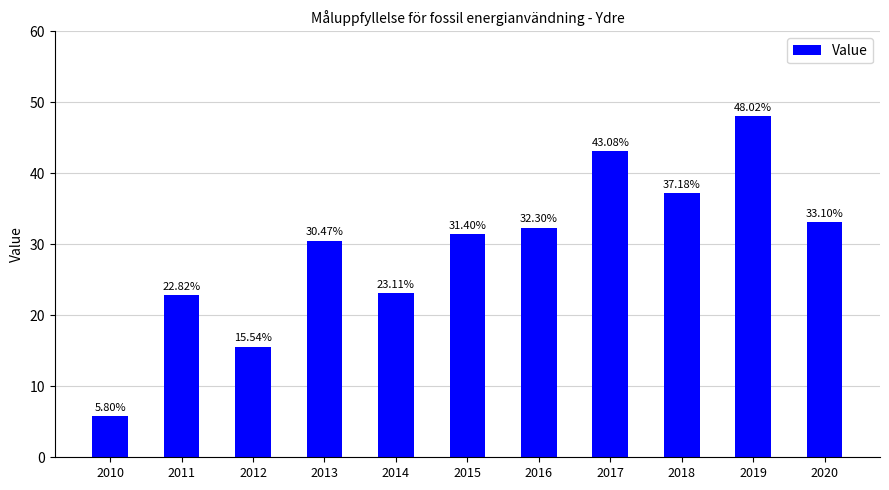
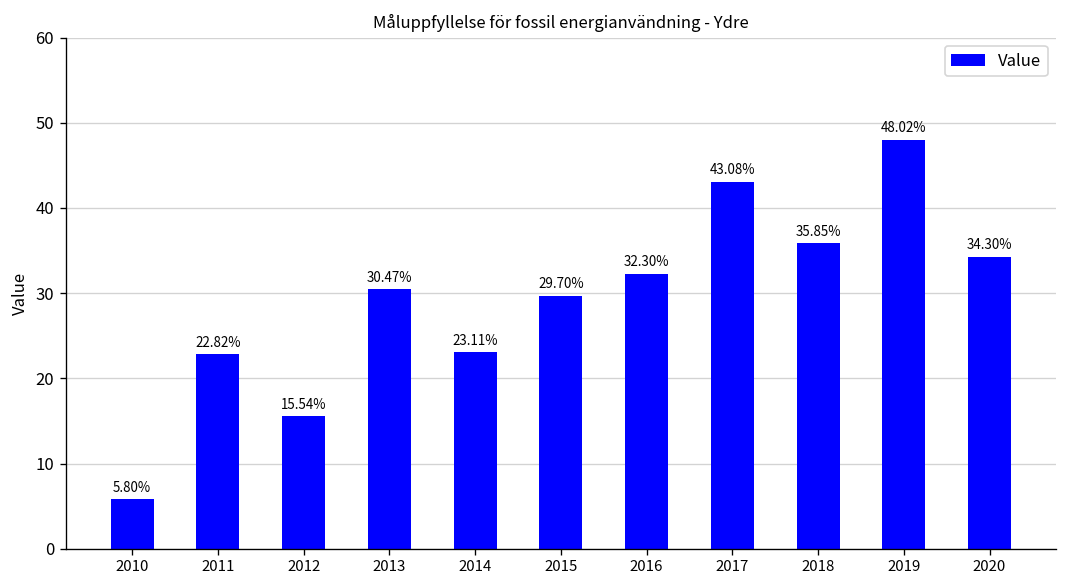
2015: 31.40% -> 29.70%
2018: 37.18% -> 35.85%
2020: 33.10% -> 34.30%
